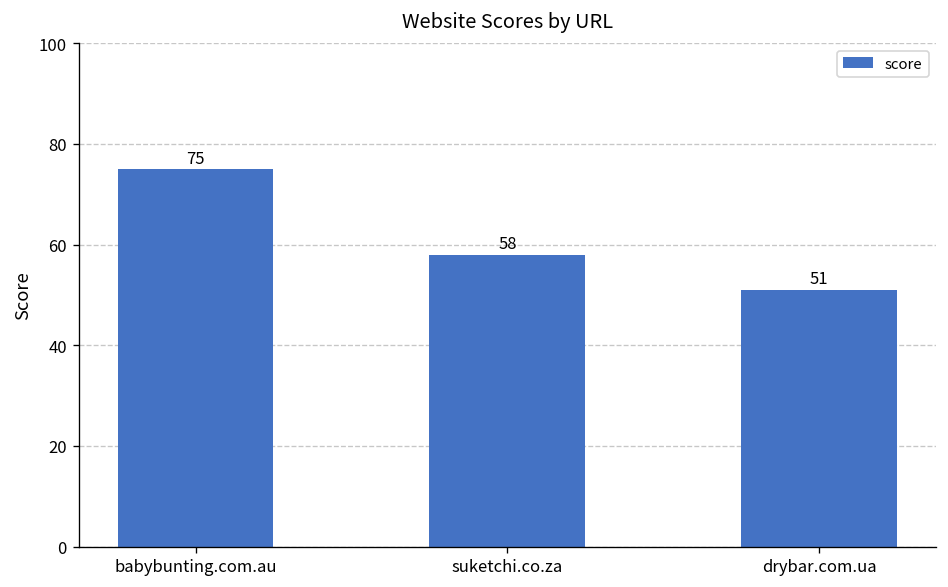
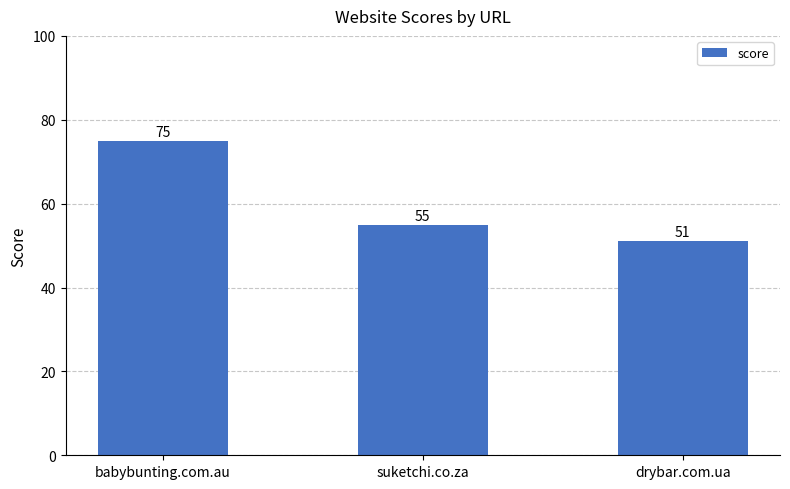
suketchi.co.za: 58 -> 55
